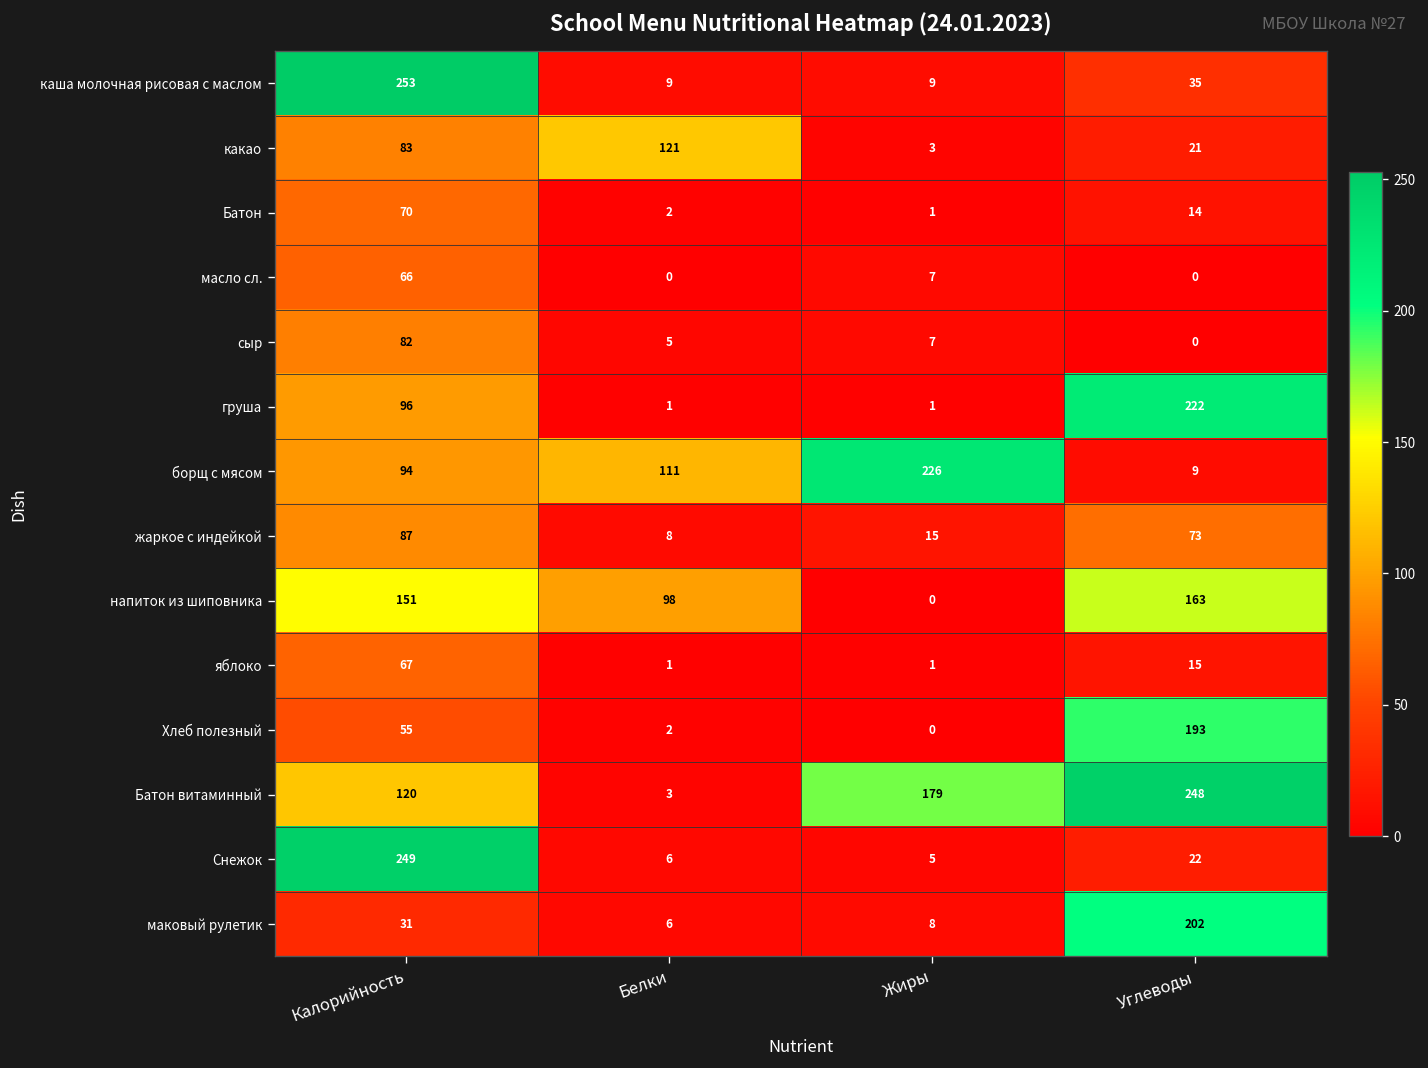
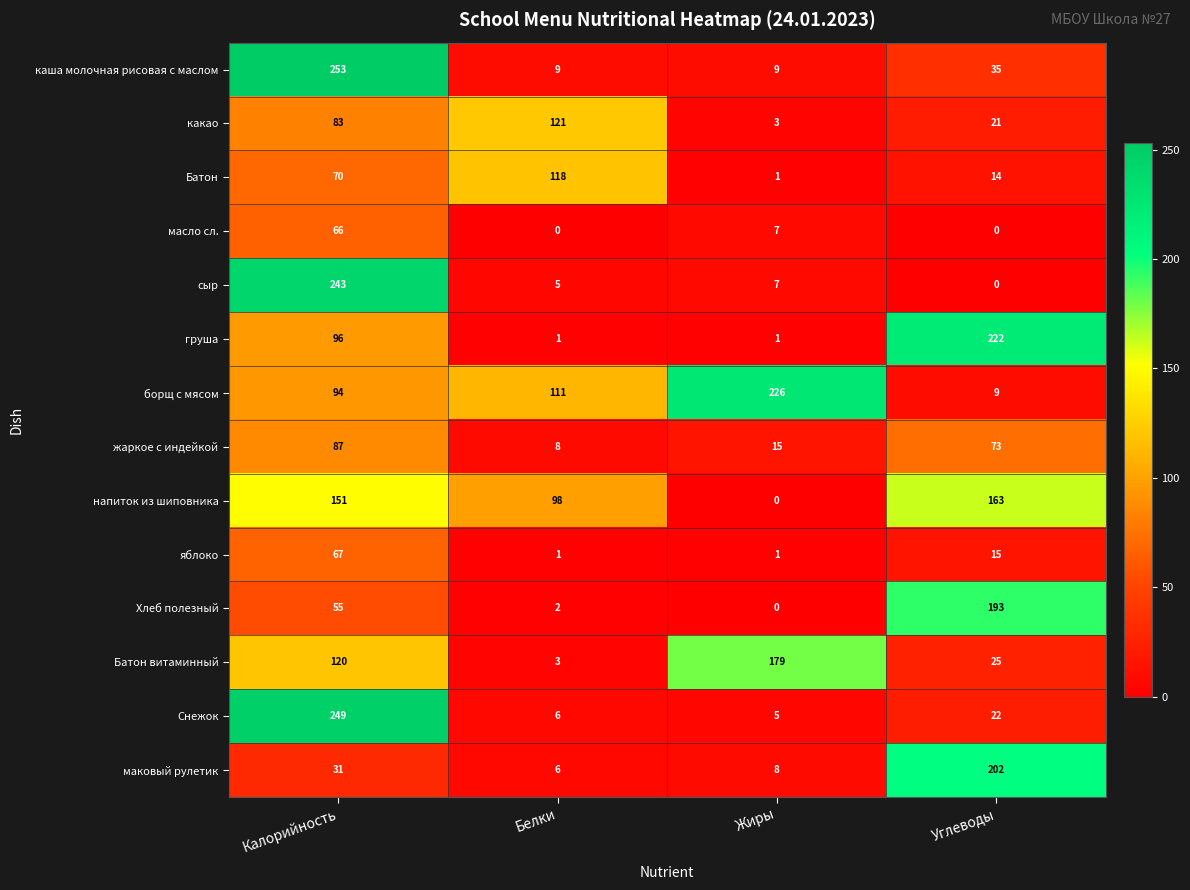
Батон, Белки: 2 -> 118
сыр, Калорийность: 82 -> 243
Батон витаминный, Углеводы: 248 -> 25
